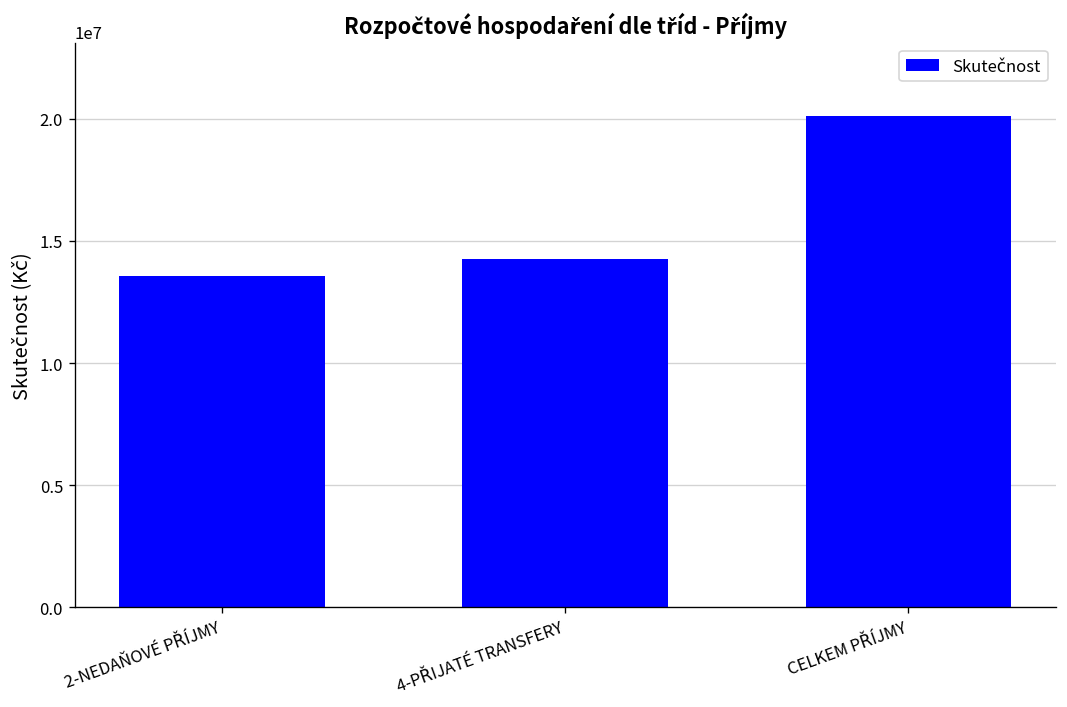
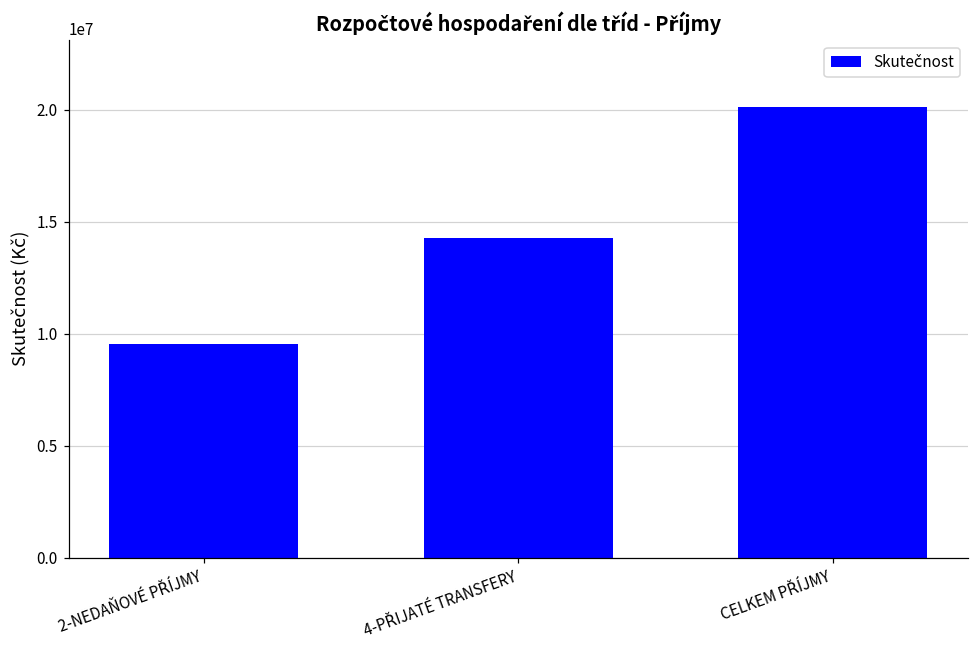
2-NEDAŇOVÉ PŘÍJMY: 13600000 -> 9500000
